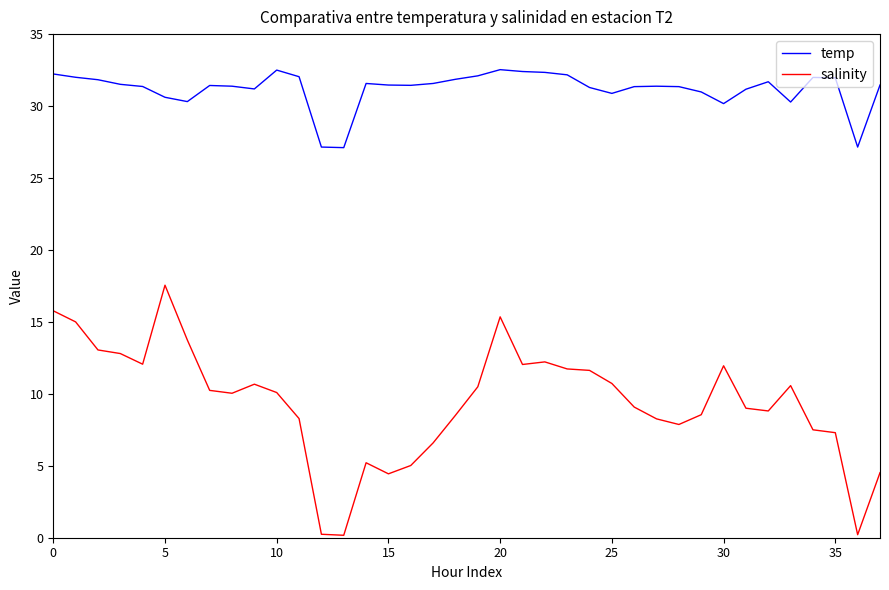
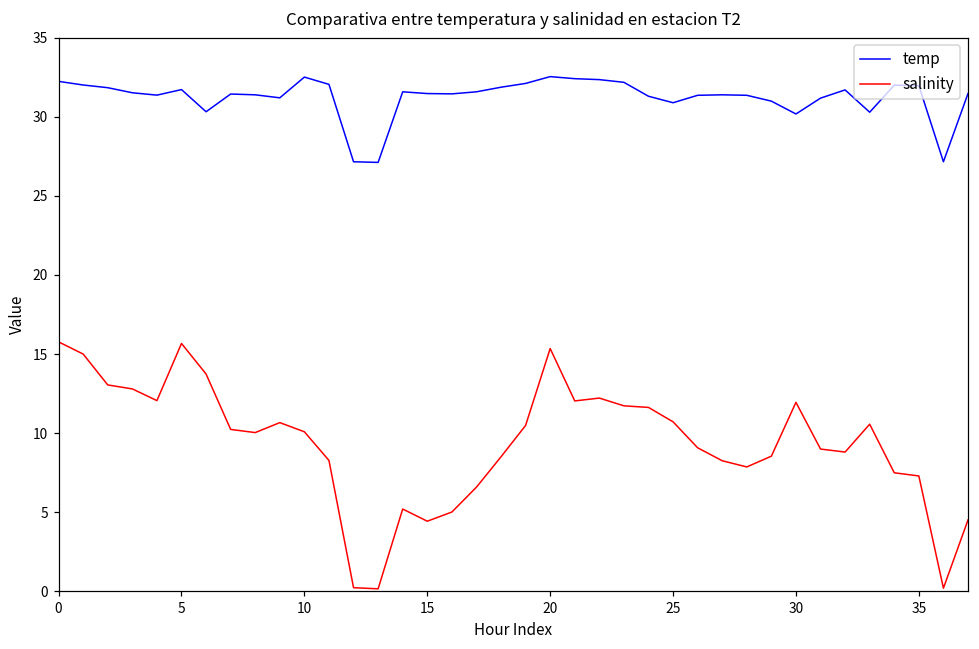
temp, 5: 30.6 -> 31.7
salinity, 5: 17.6 -> 15.7
